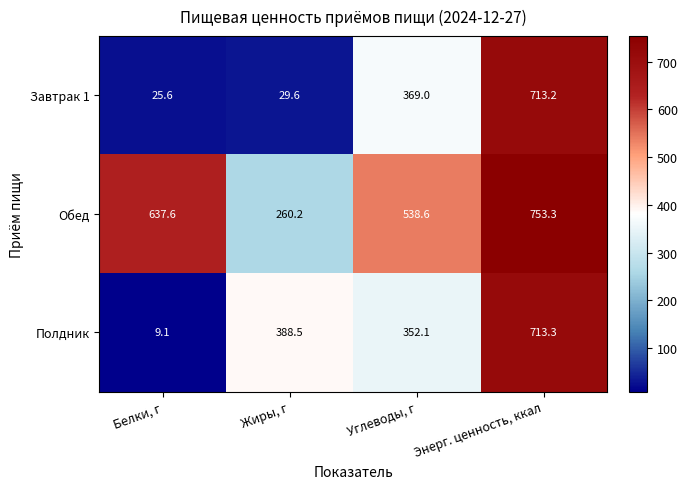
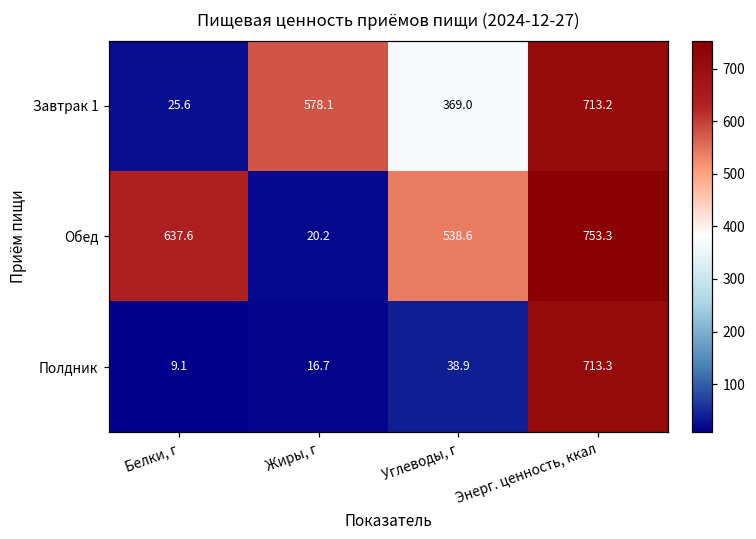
Завтрак 1, Жиры, г: 29.6 -> 578.1
Обед, Жиры, г: 260.2 -> 20.2
Полдник, Жиры, г: 388.5 -> 16.7
Полдник, Углеводы, г: 352.1 -> 38.9
